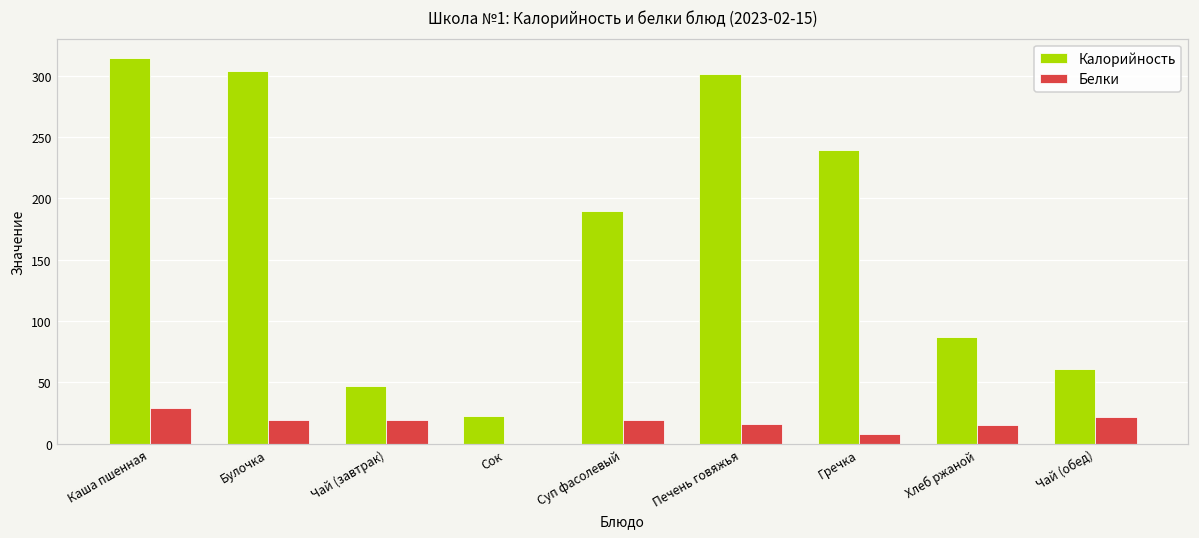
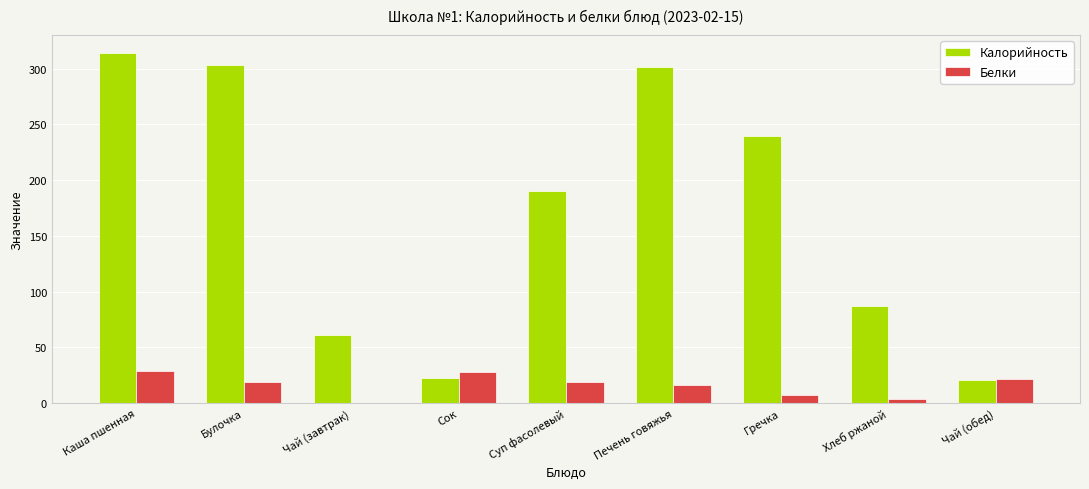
Калорийность, Чай (завтрак): 47 -> 61
Белки, Чай (завтрак): 19 -> 0
Белки, Сок: 0 -> 28
Белки, Хлеб ржаной: 15 -> 3
Калорийность, Чай (обед): 61 -> 21
